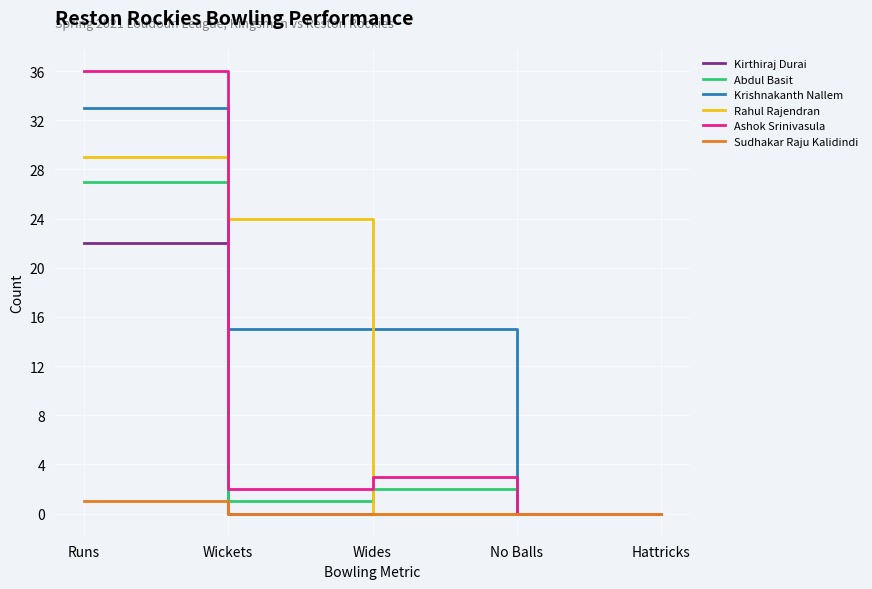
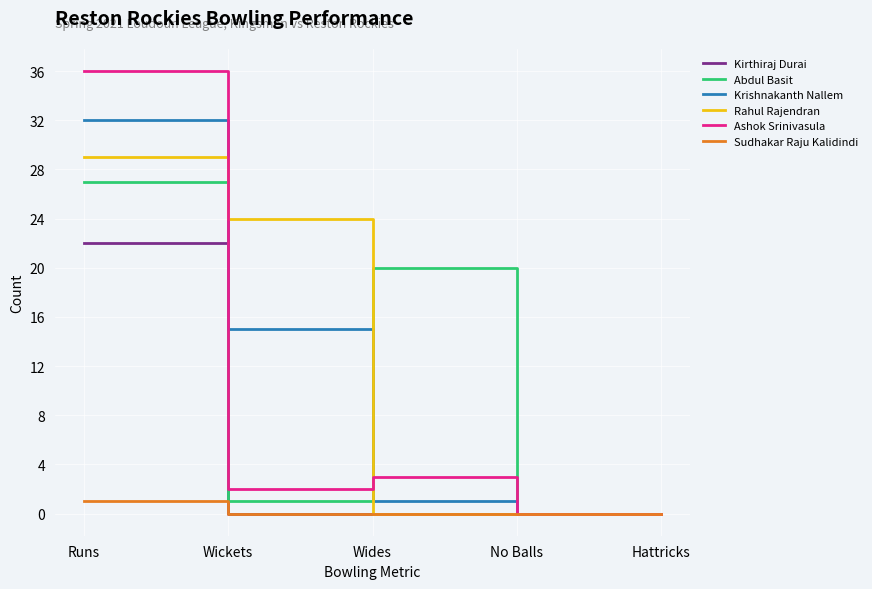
Krishnakanth Nallem, Runs: 33 -> 32
Abdul Basit, Wides: 2 -> 20
Krishnakanth Nallem, Wides: 15 -> 1
